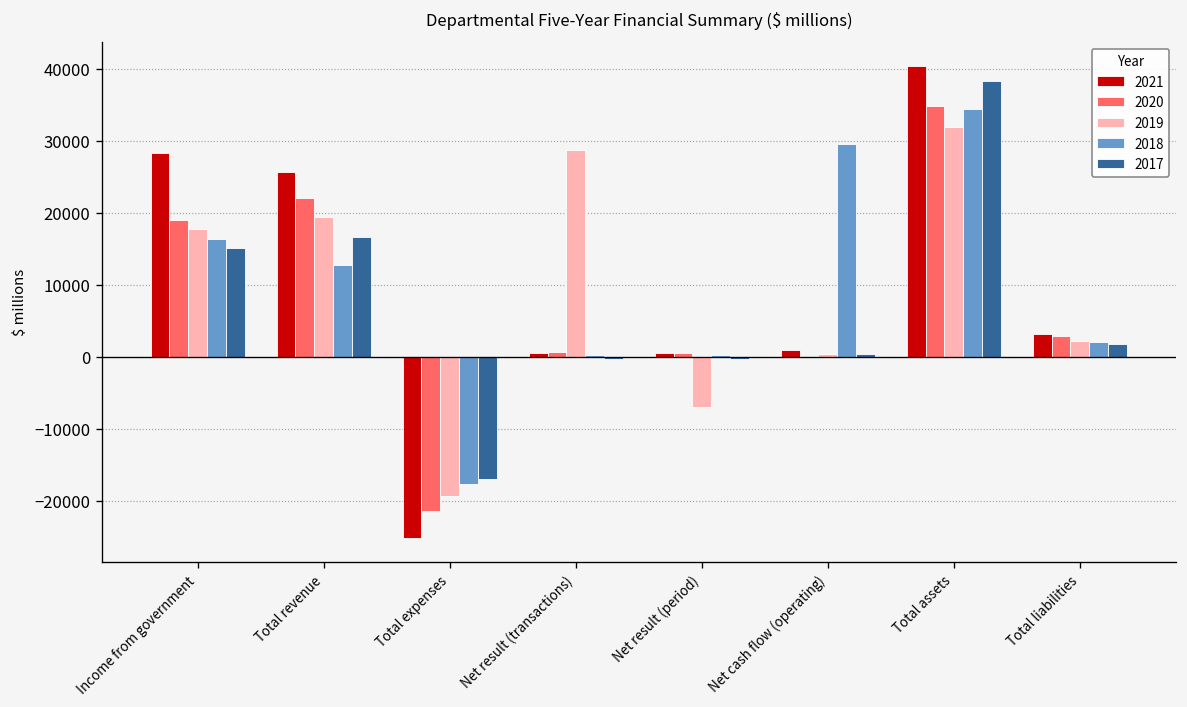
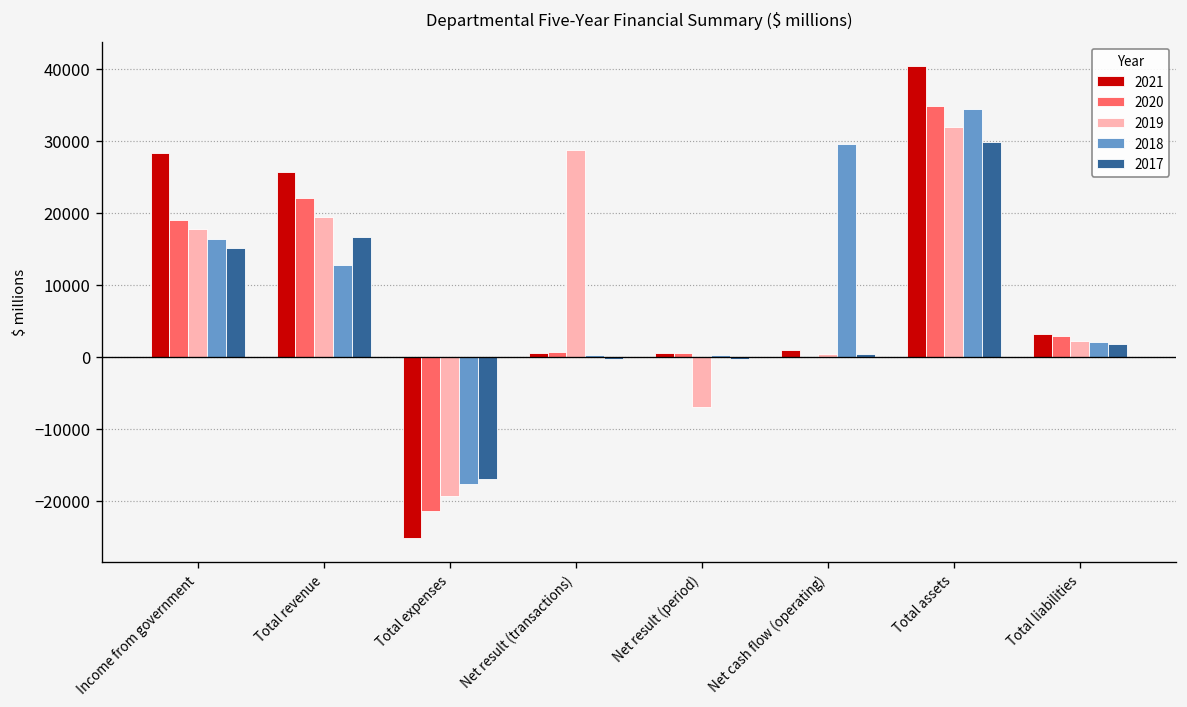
2017, Total assets: 38000 -> 30000
